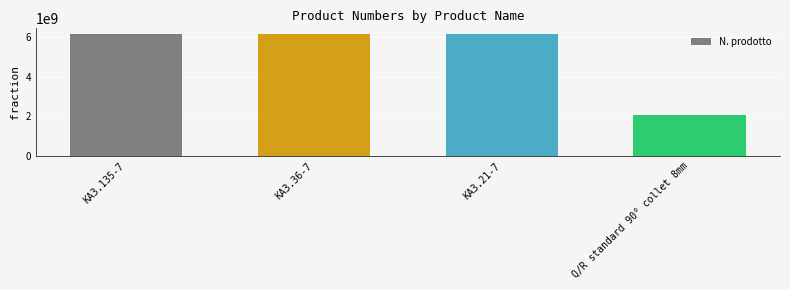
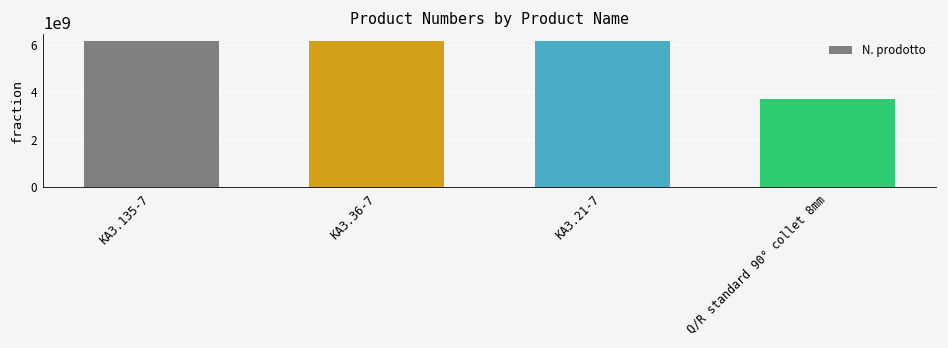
Q/R standard 90° collet 8mm: 2100000000 -> 3700000000
